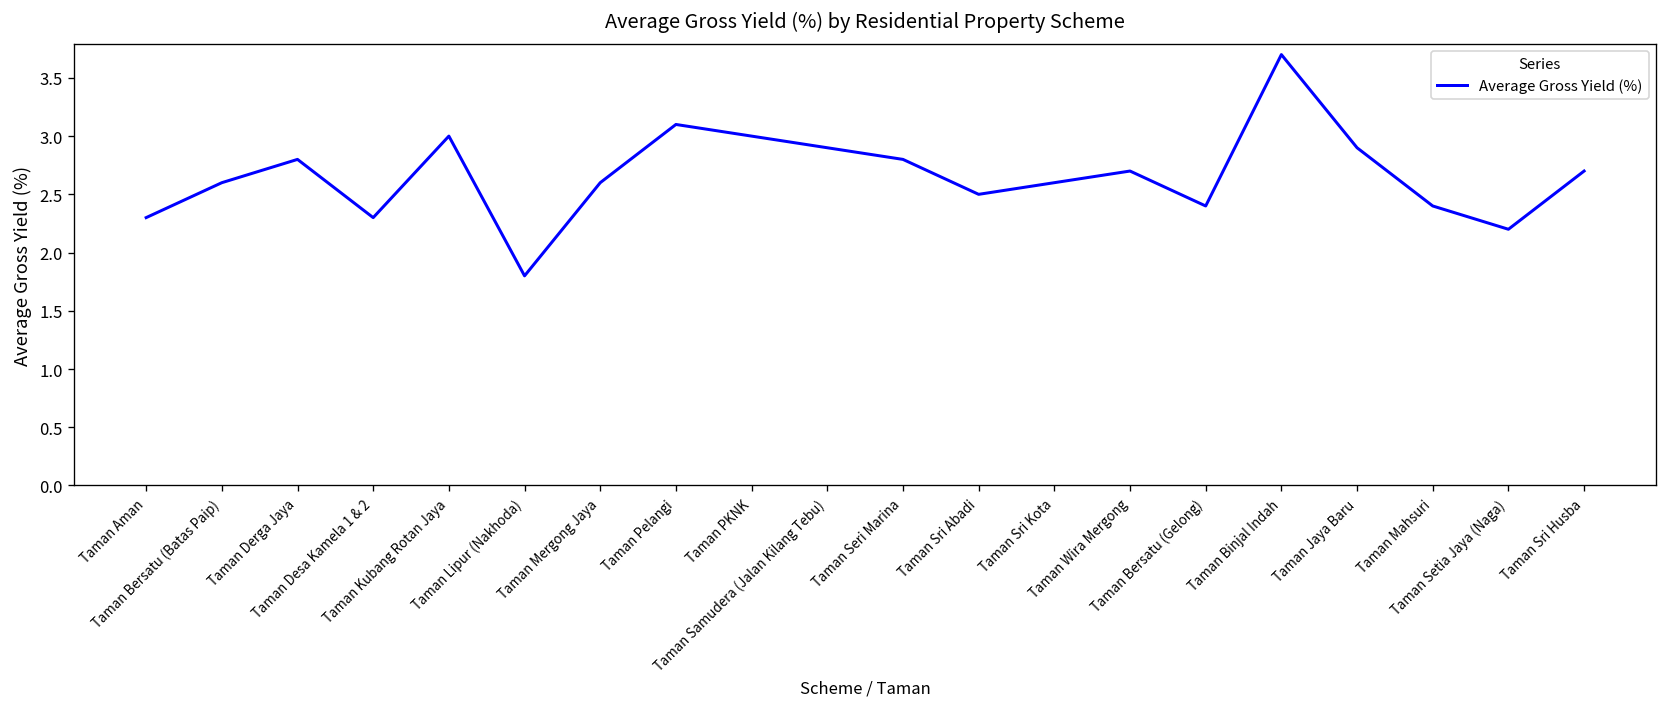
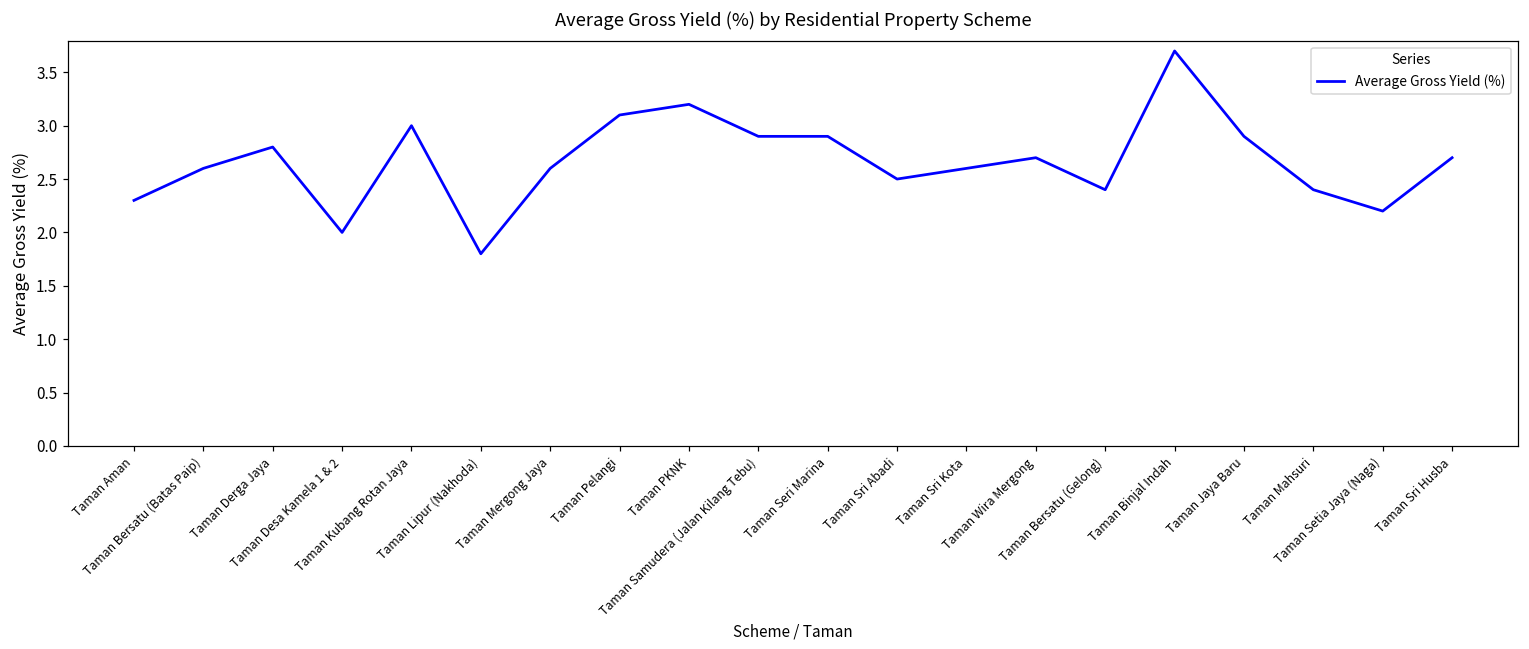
Taman Desa Kamela 1 & 2: 2.3 -> 2.0
Taman PKNK: 3.0 -> 3.2
Taman Seri Marina: 2.8 -> 2.9
